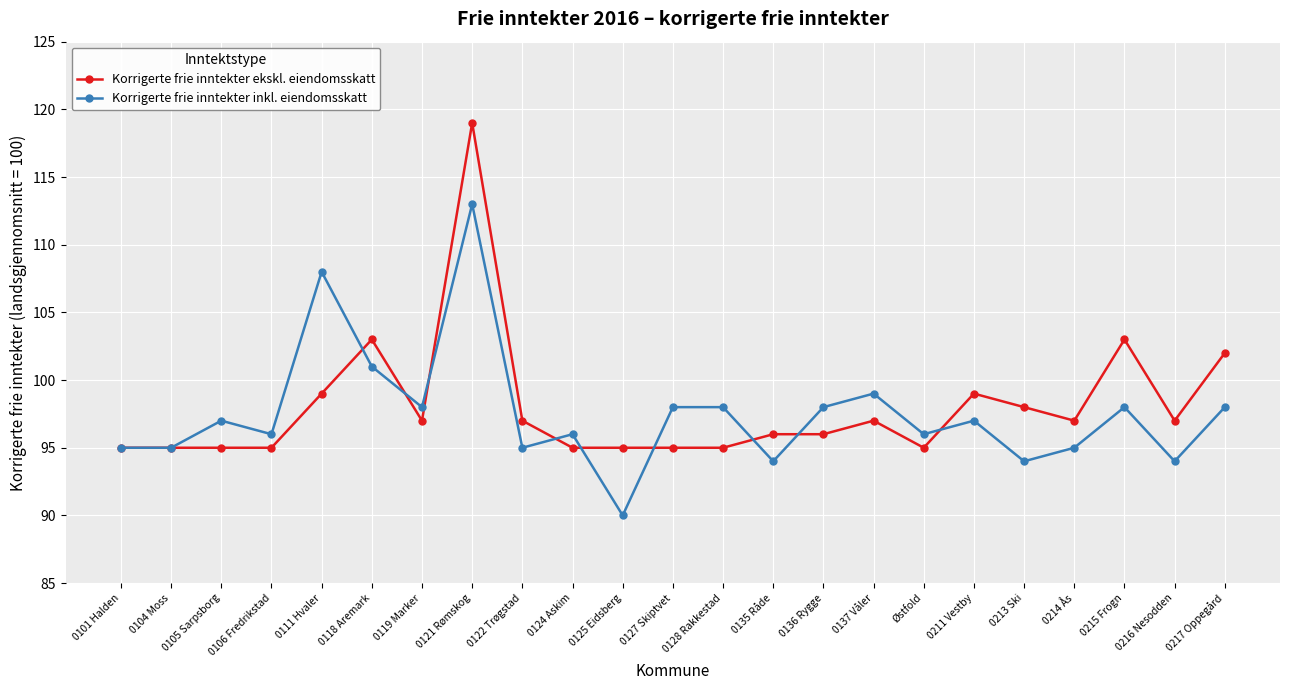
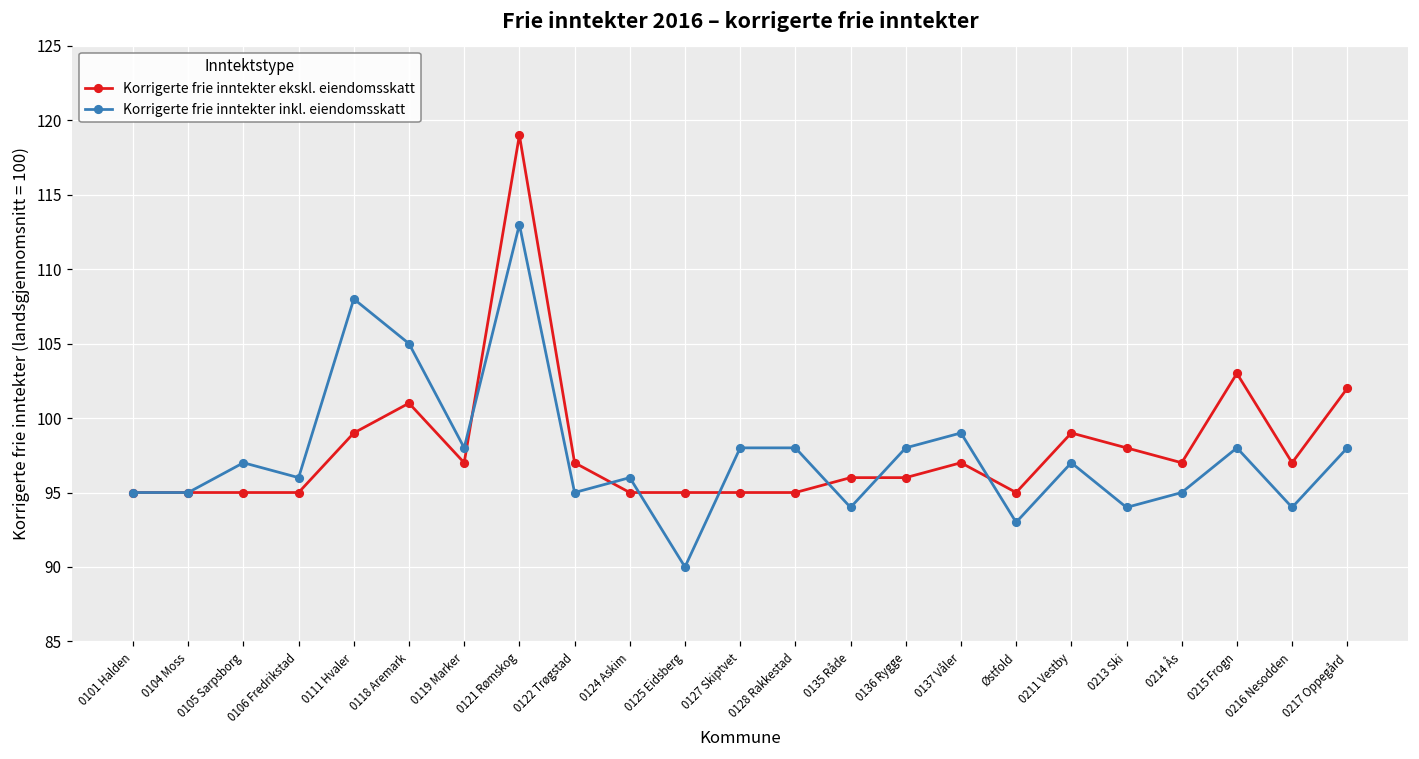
Korrigerte frie inntekter ekskl. eiendomsskatt, 0118 Aremark: 103 -> 101
Korrigerte frie inntekter inkl. eiendomsskatt, 0118 Aremark: 101 -> 105
Korrigerte frie inntekter inkl. eiendomsskatt, Østfold: 96 -> 93
